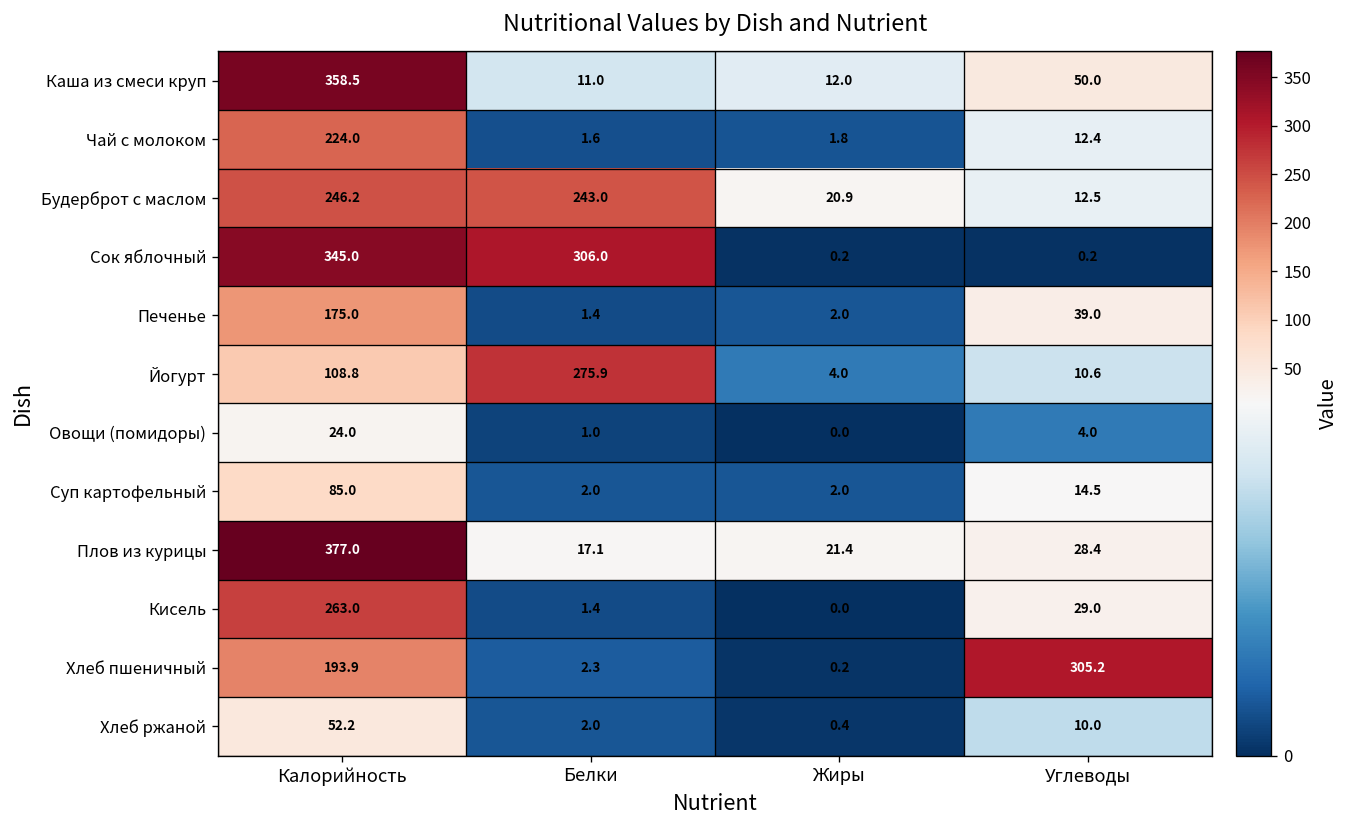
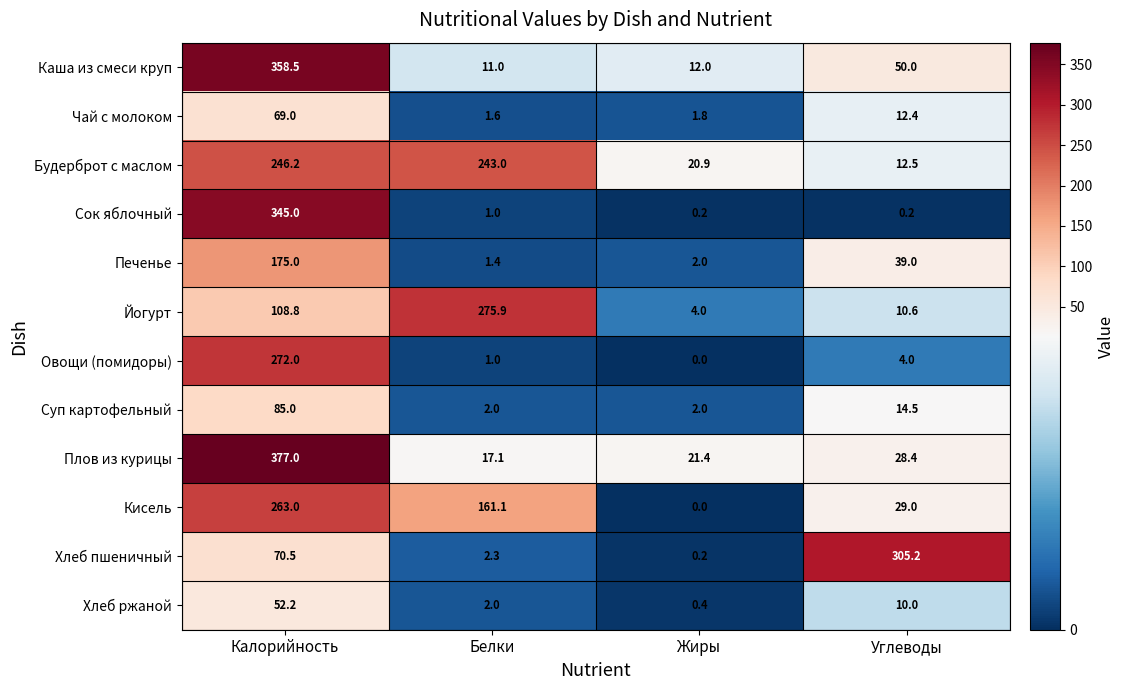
Чай с молоком, Калорийность: 224.0 -> 69.0
Сок яблочный, Белки: 306.0 -> 1.0
Овощи (помидоры), Калорийность: 24.0 -> 272.0
Кисель, Белки: 1.4 -> 161.1
Хлеб пшеничный, Калорийность: 193.9 -> 70.5
